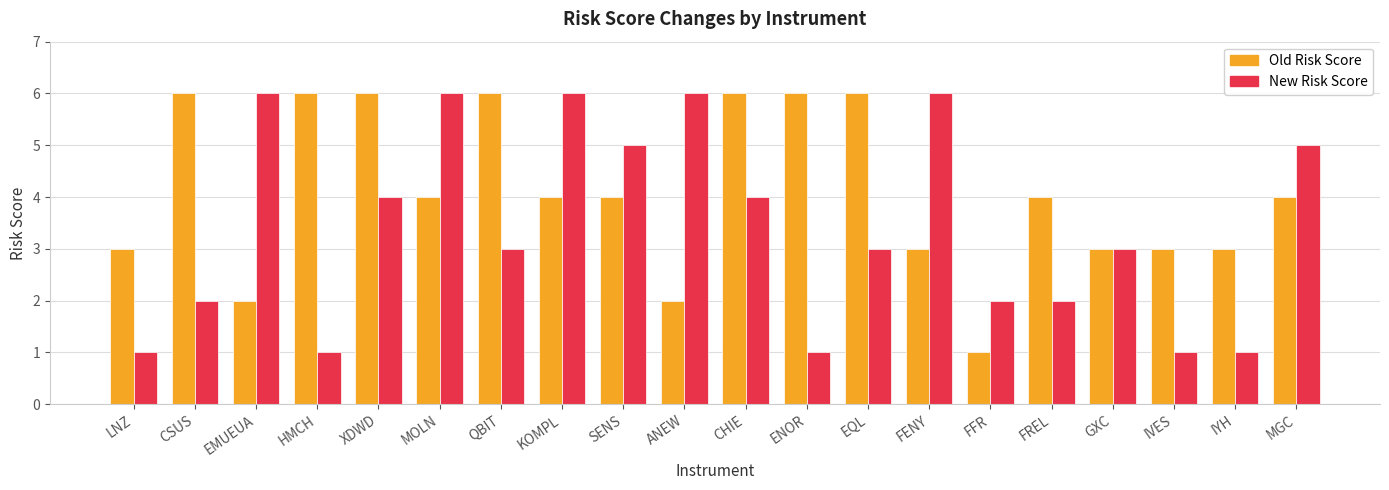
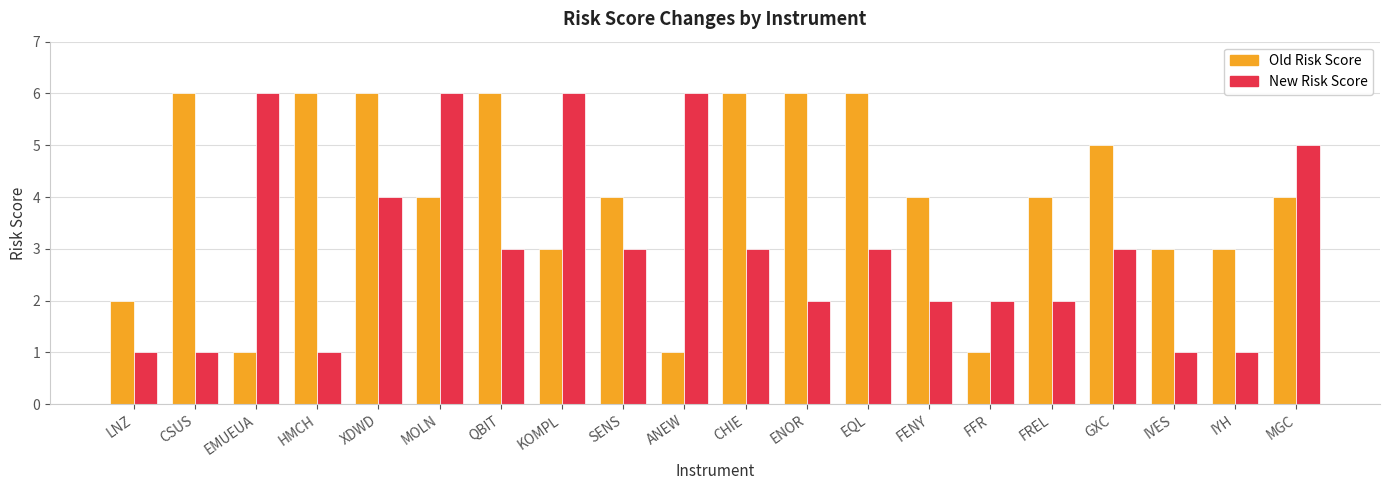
Old Risk Score, LNZ: 3 -> 2
New Risk Score, CSUS: 2 -> 1
Old Risk Score, EMUEUA: 2 -> 1
Old Risk Score, KOMPL: 4 -> 3
New Risk Score, SENS: 5 -> 3
Old Risk Score, ANEW: 2 -> 1
New Risk Score, CHIE: 4 -> 3
New Risk Score, ENOR: 1 -> 2
Old Risk Score, FENY: 3 -> 4
New Risk Score, FENY: 6 -> 2
Old Risk Score, GXC: 3 -> 5
